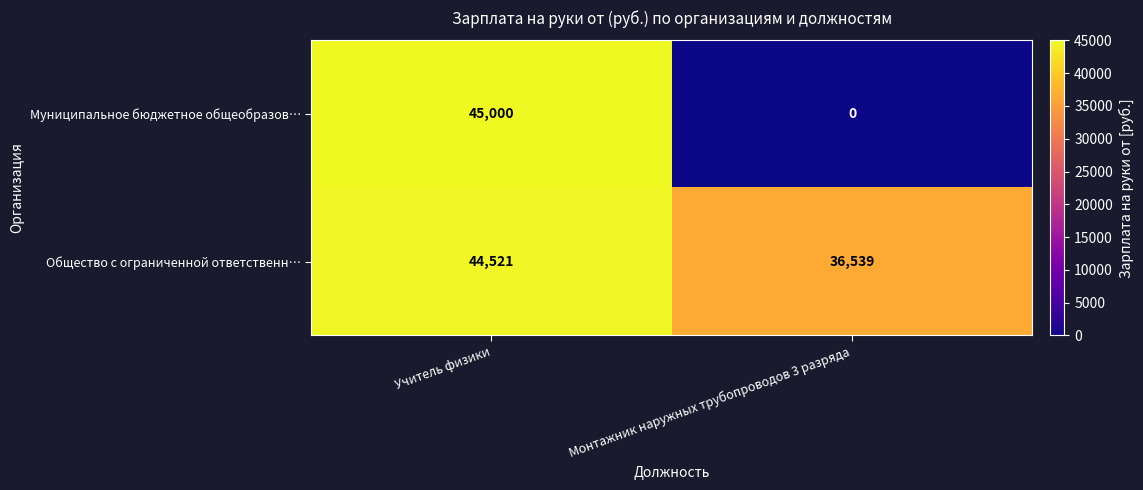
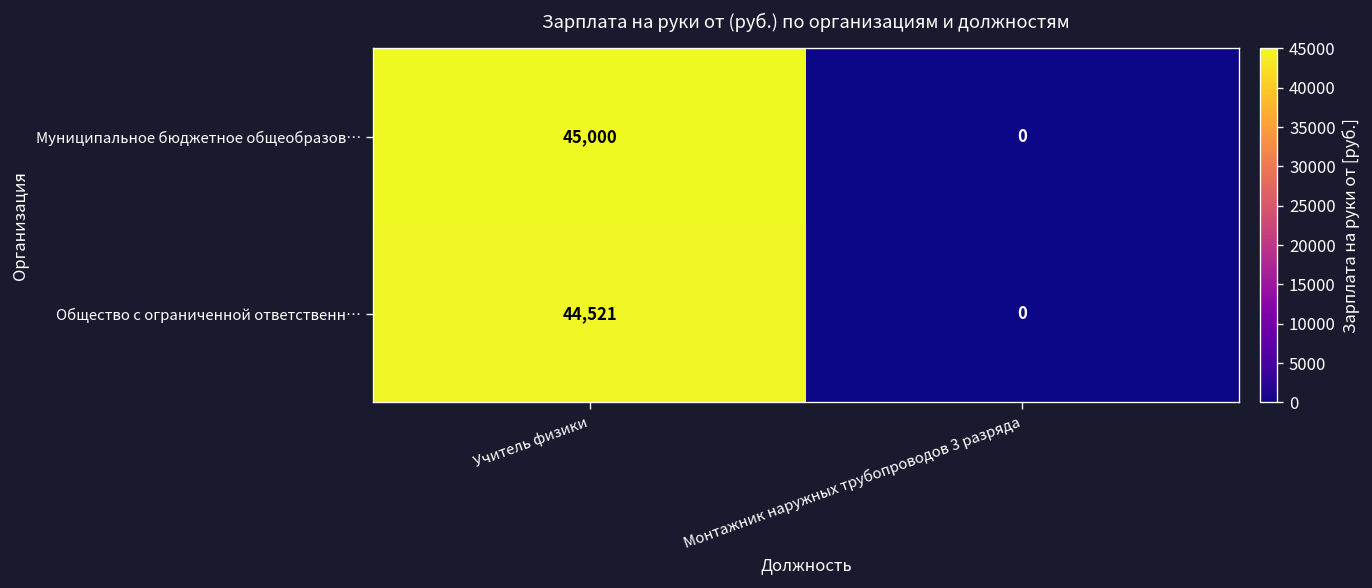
Общество с ограниченной ответственн…, Монтажник наружных трубопроводов 3 разряда: 36,539 -> 0
